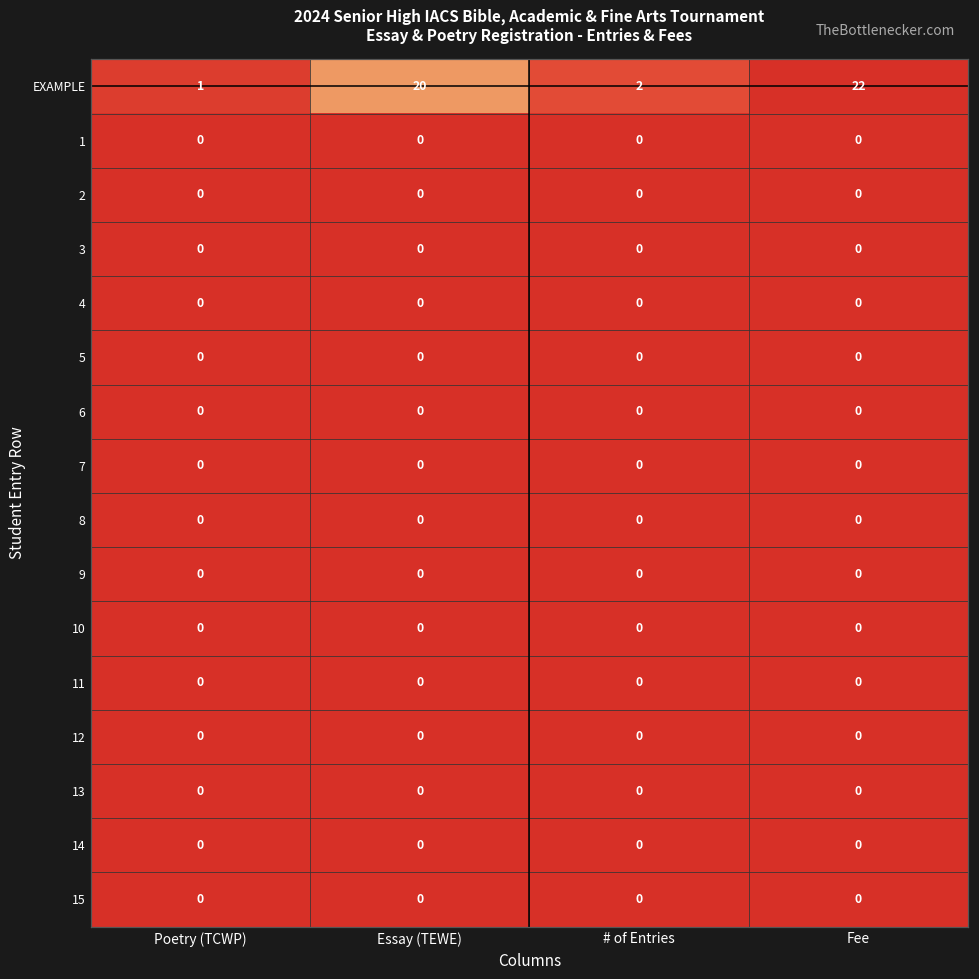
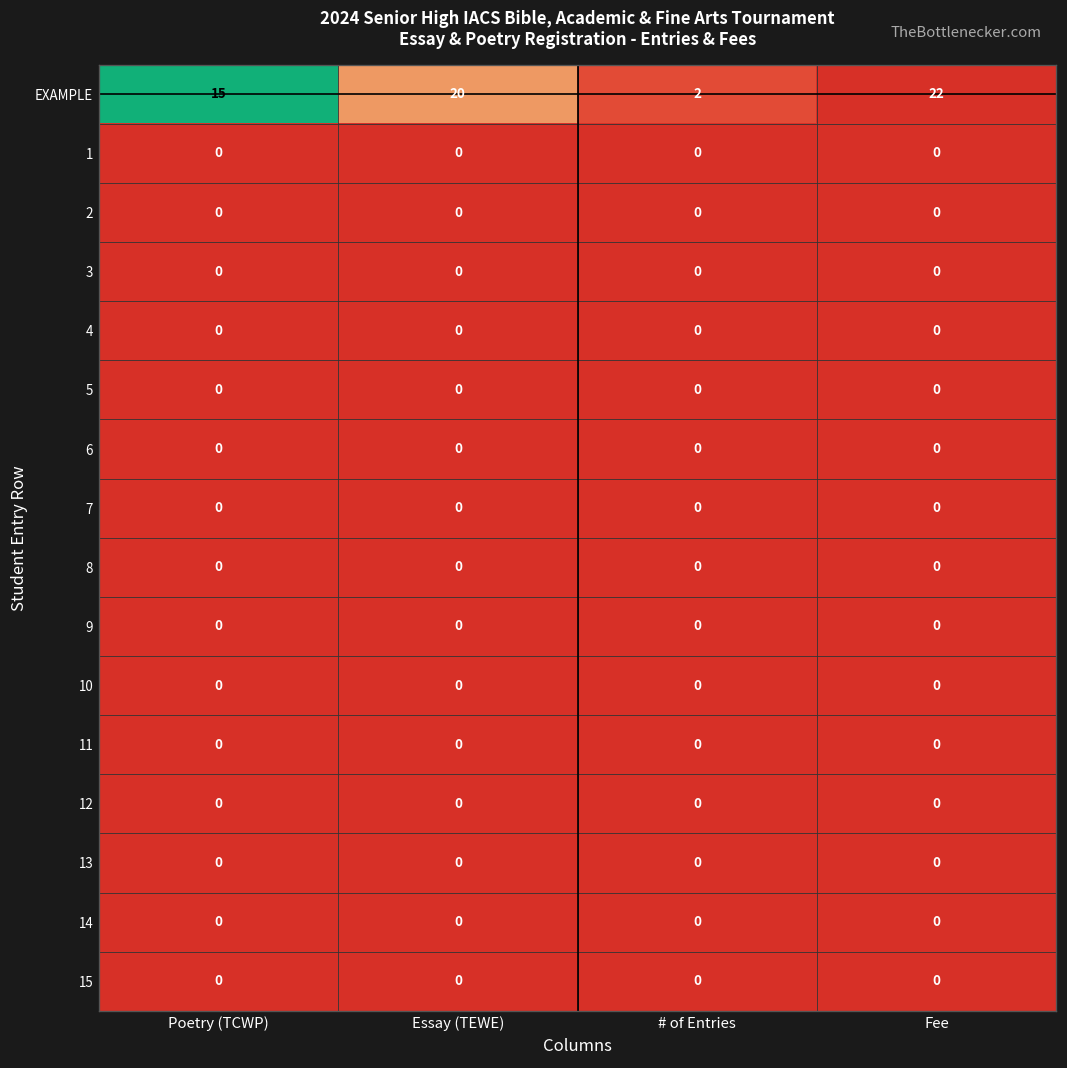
EXAMPLE, Poetry (TCWP): 1 -> 15
